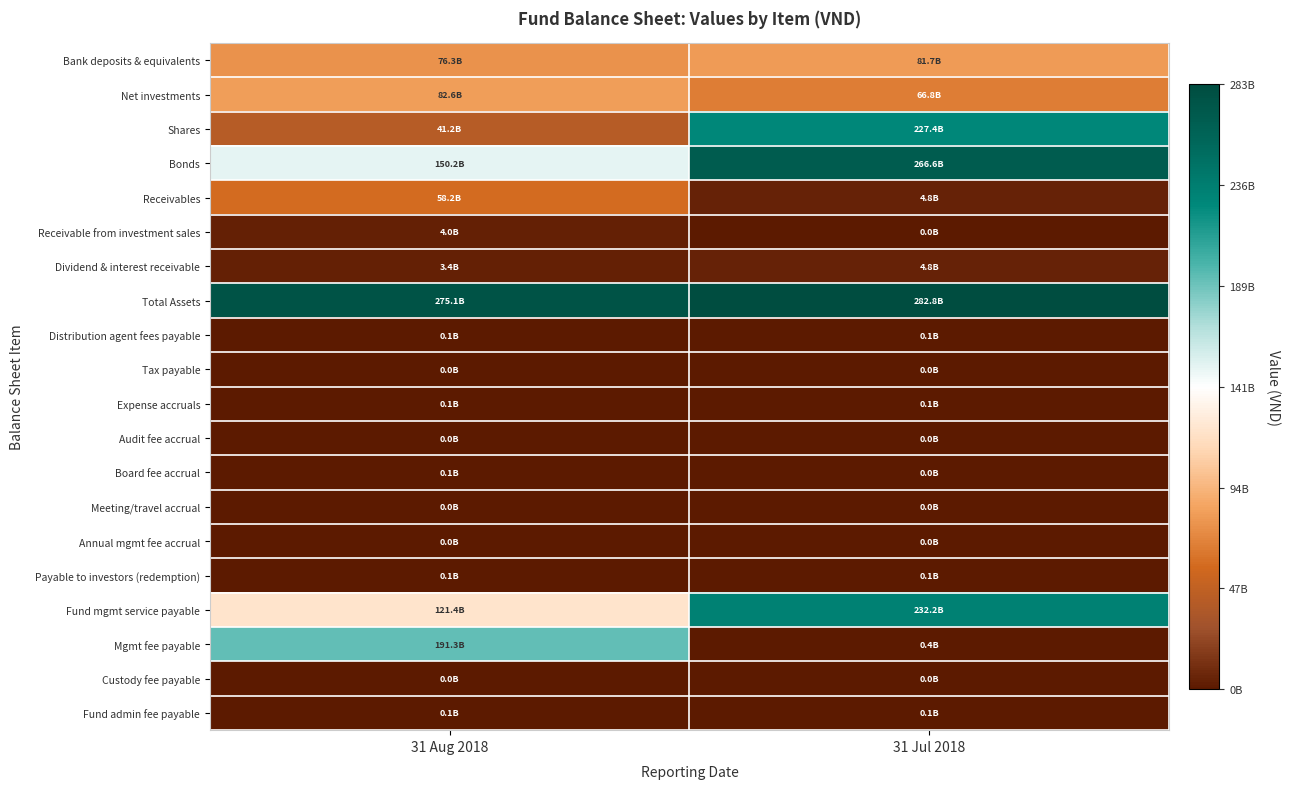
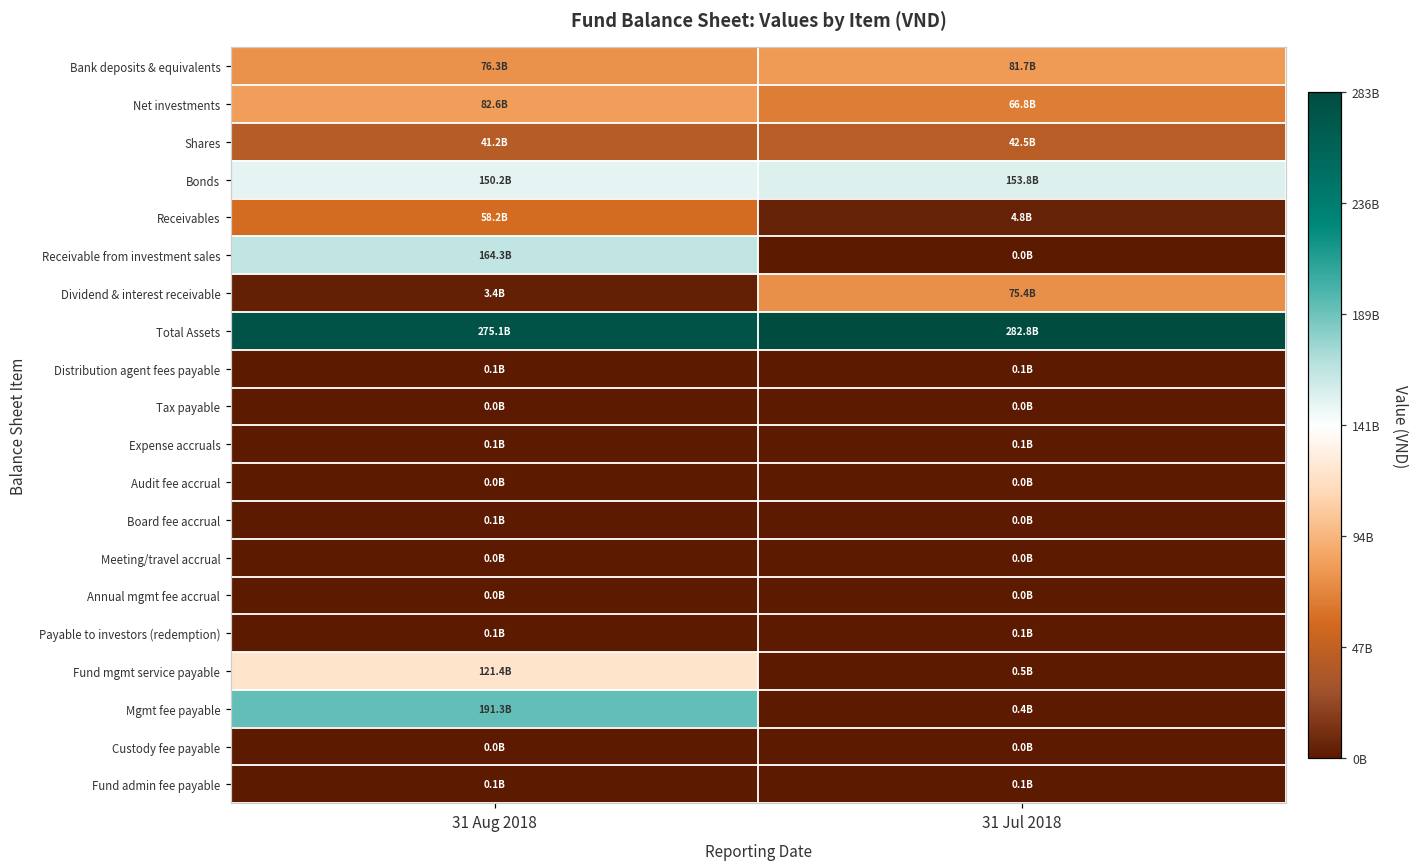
Shares, 31 Jul 2018: 227.4B -> 42.5B
Bonds, 31 Jul 2018: 266.6B -> 153.8B
Receivable from investment sales, 31 Aug 2018: 4.0B -> 164.3B
Dividend & interest receivable, 31 Jul 2018: 4.8B -> 75.4B
Fund mgmt service payable, 31 Jul 2018: 232.2B -> 0.5B
